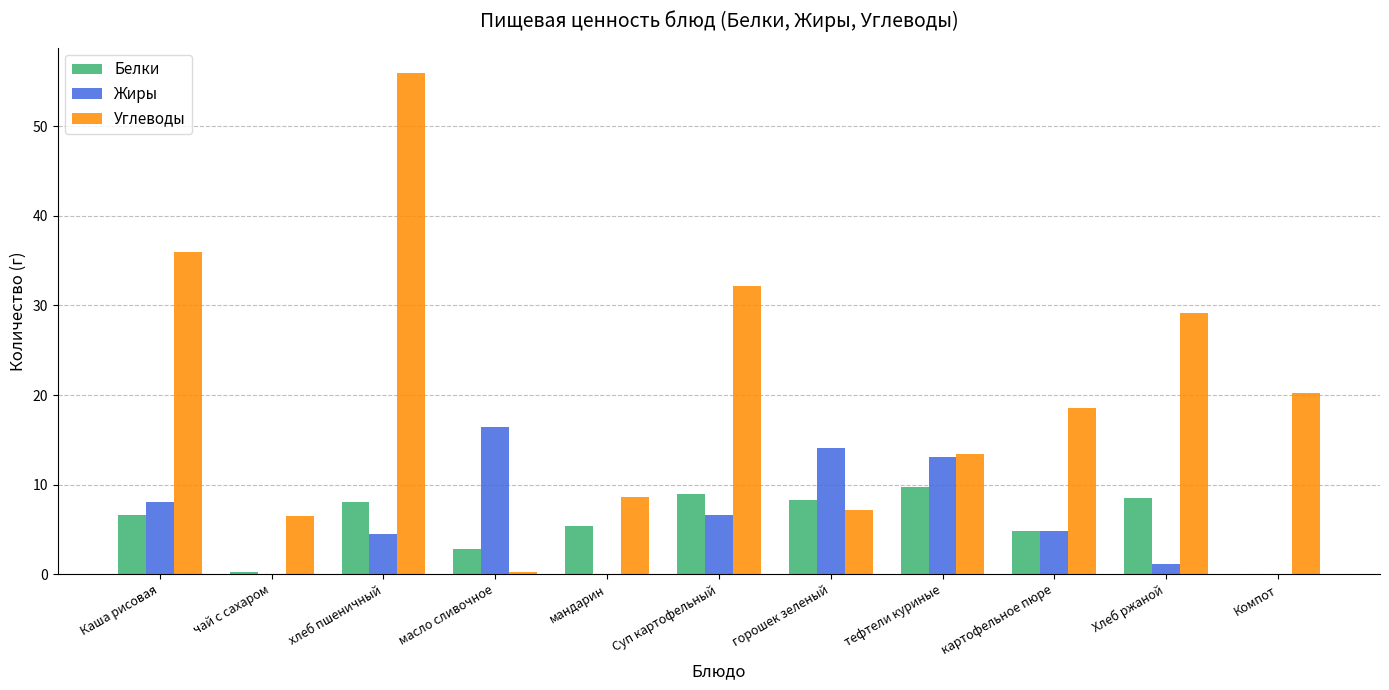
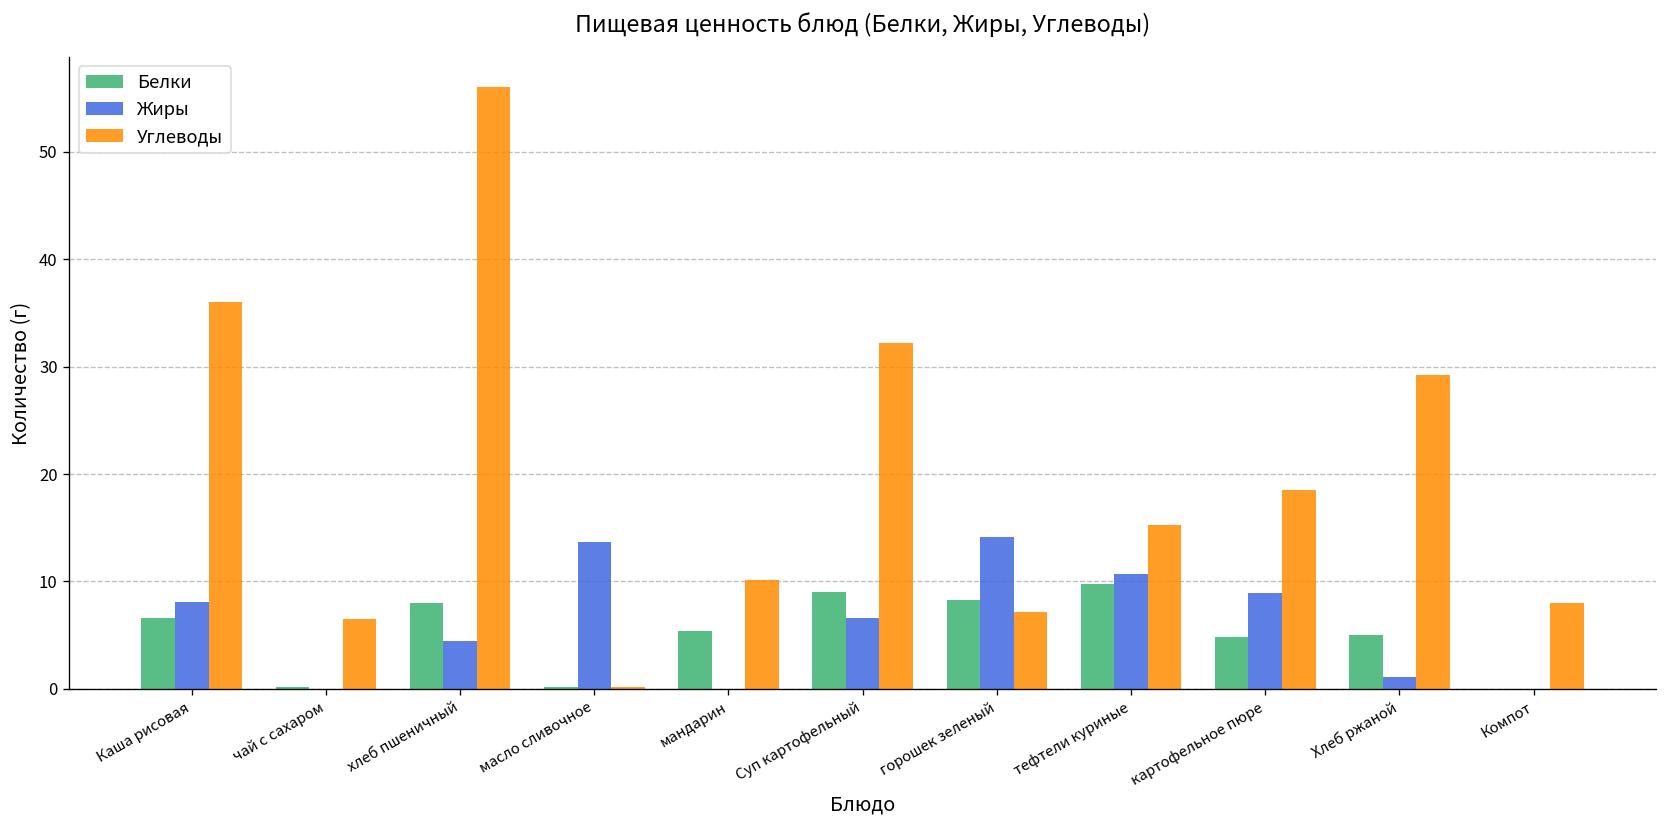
Белки, масло сливочное: 3 -> 0
Жиры, масло сливочное: 16 -> 14
Углеводы, мандарин: 9 -> 10
Жиры, тефтели куриные: 13 -> 11
Углеводы, тефтели куриные: 13 -> 15
Жиры, картофельное пюре: 5 -> 9
Белки, Хлеб ржаной: 9 -> 5
Углеводы, Компот: 20 -> 8
